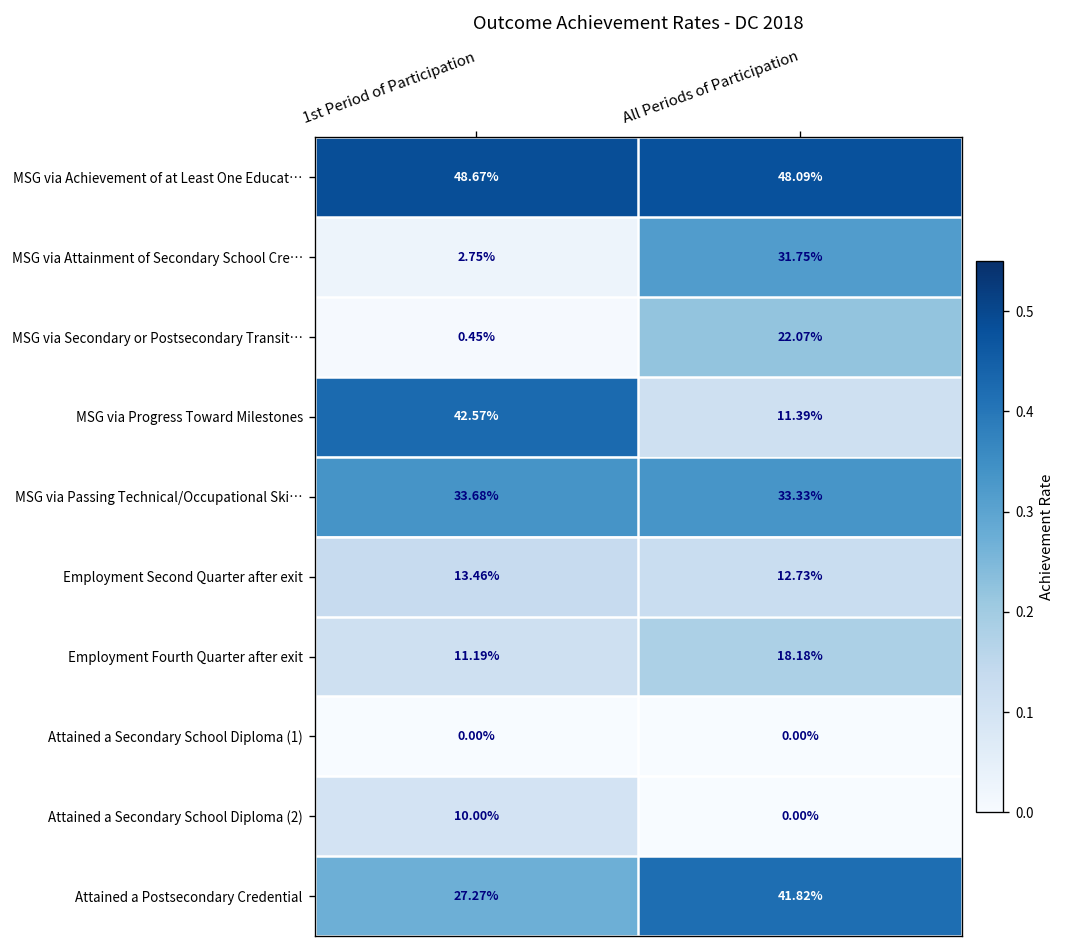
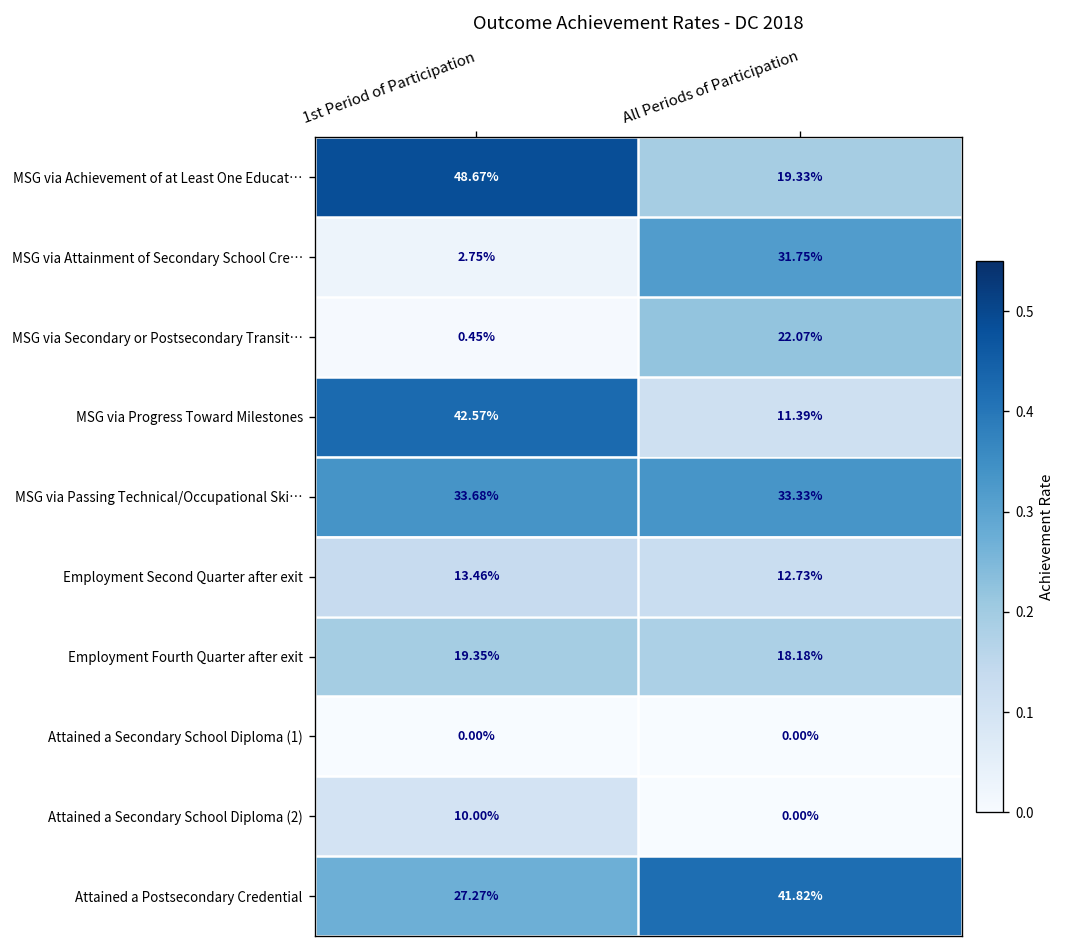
MSG via Achievement of at Least One Educat…, All Periods of Participation: 48.09% -> 19.33%
Employment Fourth Quarter after exit, 1st Period of Participation: 11.19% -> 19.35%
